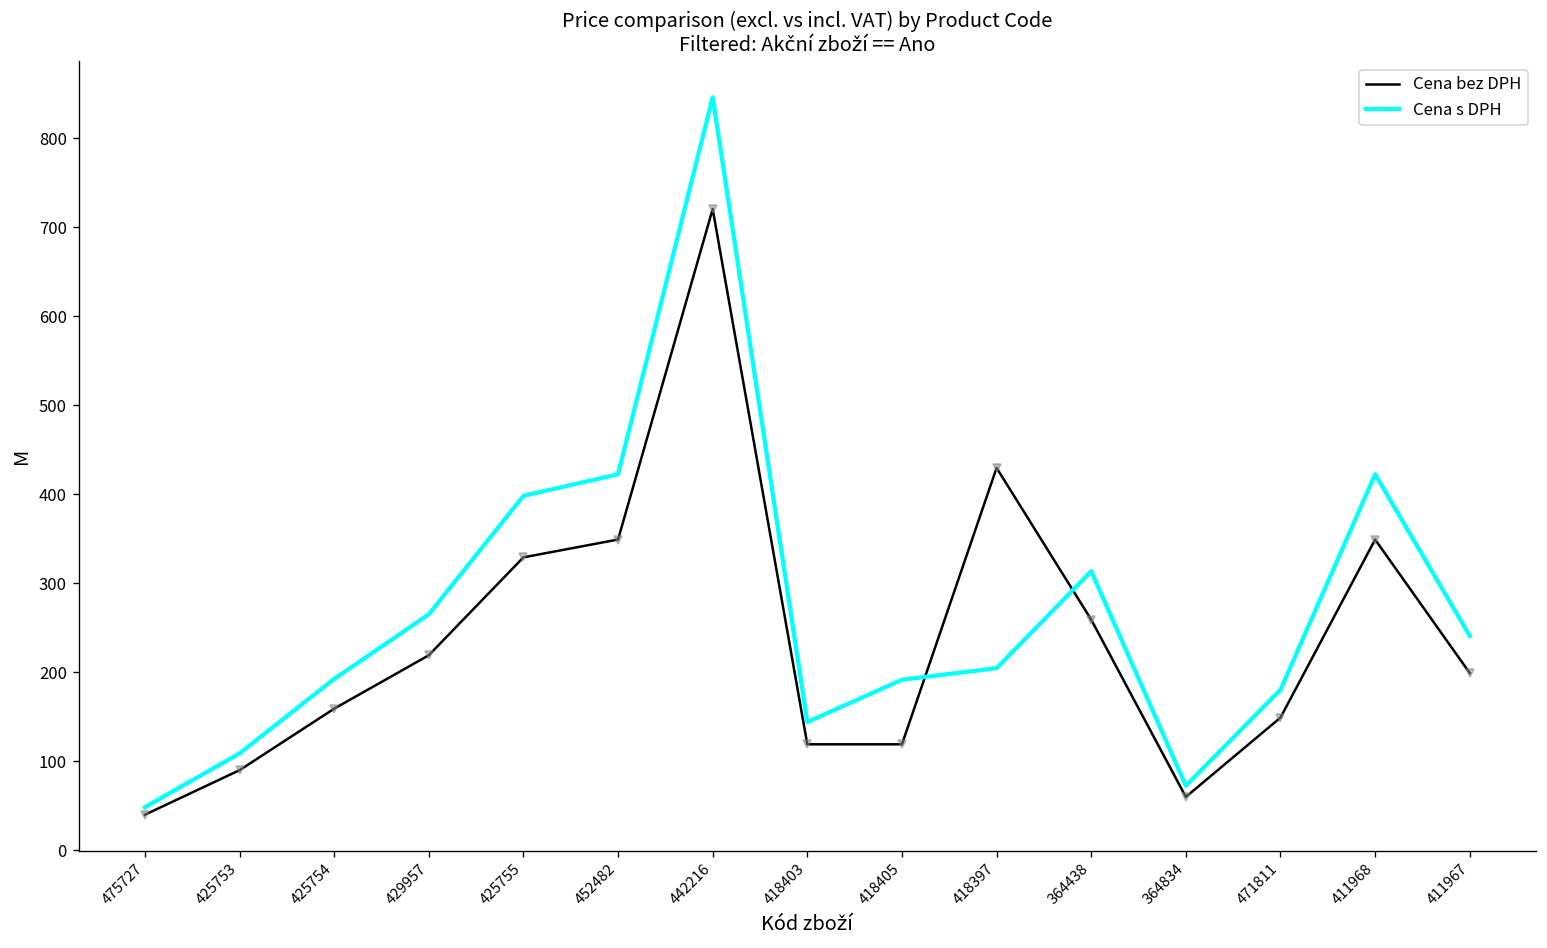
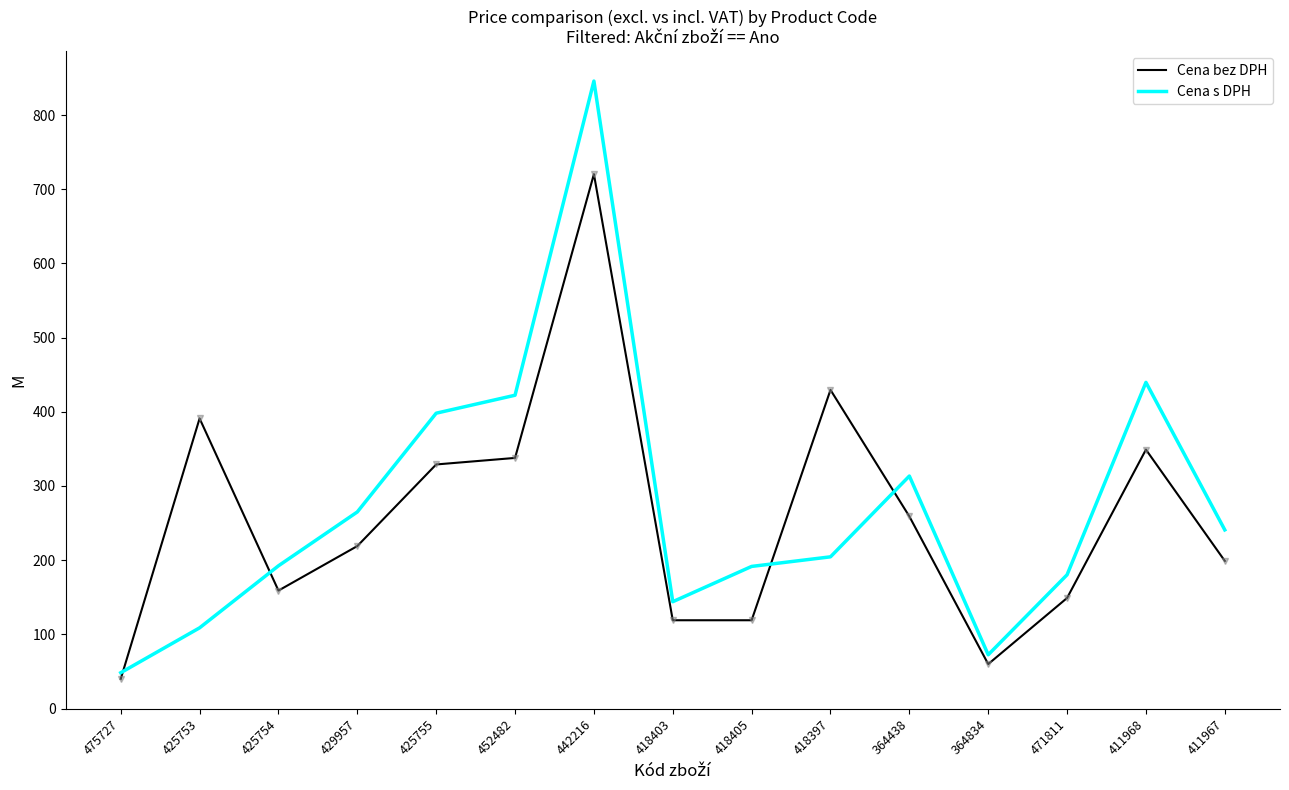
Cena bez DPH, 425753: 90 -> 390
Cena bez DPH, 452482: 350 -> 340
Cena s DPH, 411968: 420 -> 440
